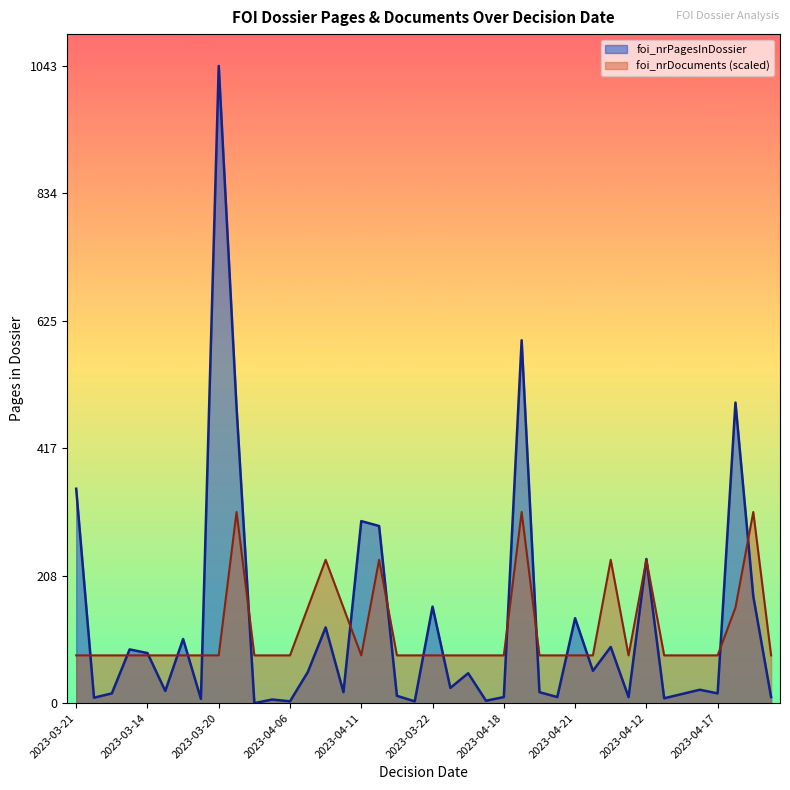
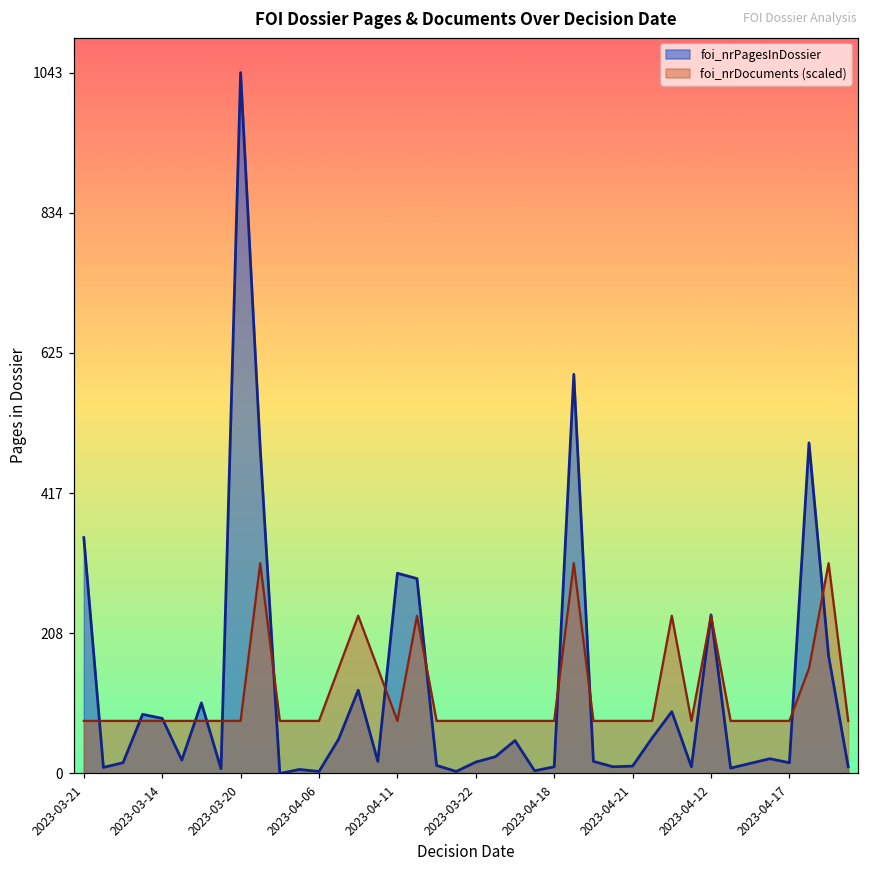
foi_nrPagesInDossier, 2023-03-22: 160 -> 20
foi_nrPagesInDossier, 2023-04-21: 140 -> 10
